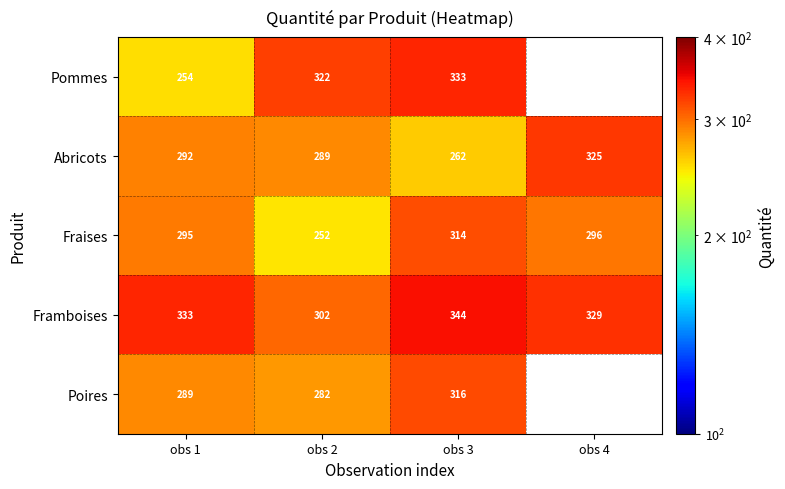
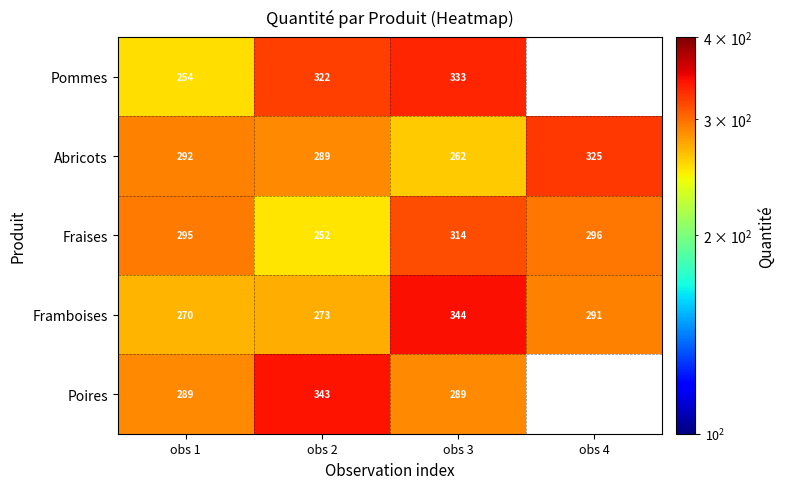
Framboises, obs 1: 333 -> 270
Framboises, obs 2: 302 -> 273
Framboises, obs 4: 329 -> 291
Poires, obs 2: 282 -> 343
Poires, obs 3: 316 -> 289
